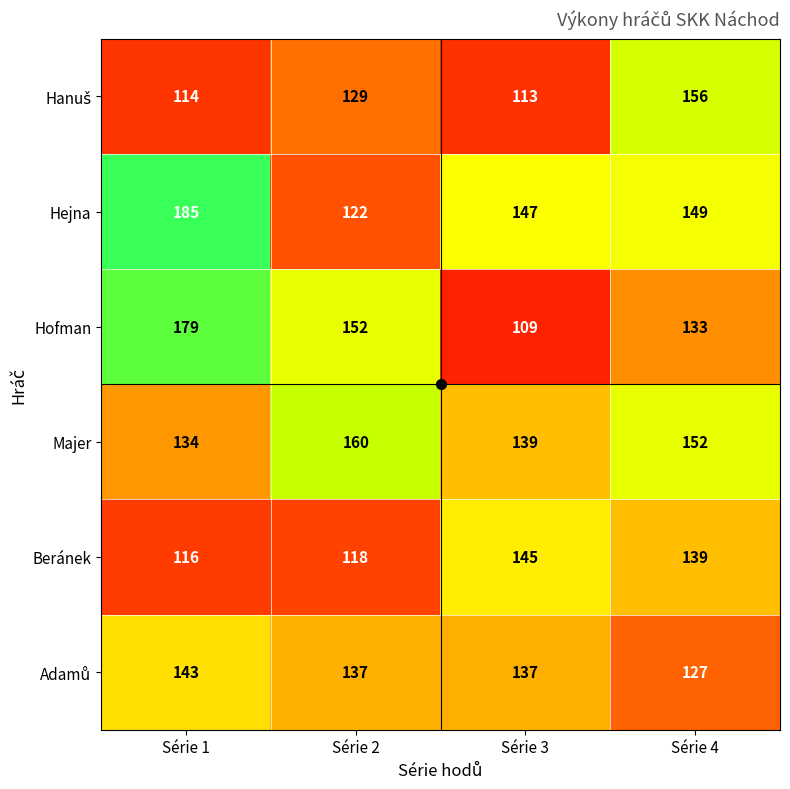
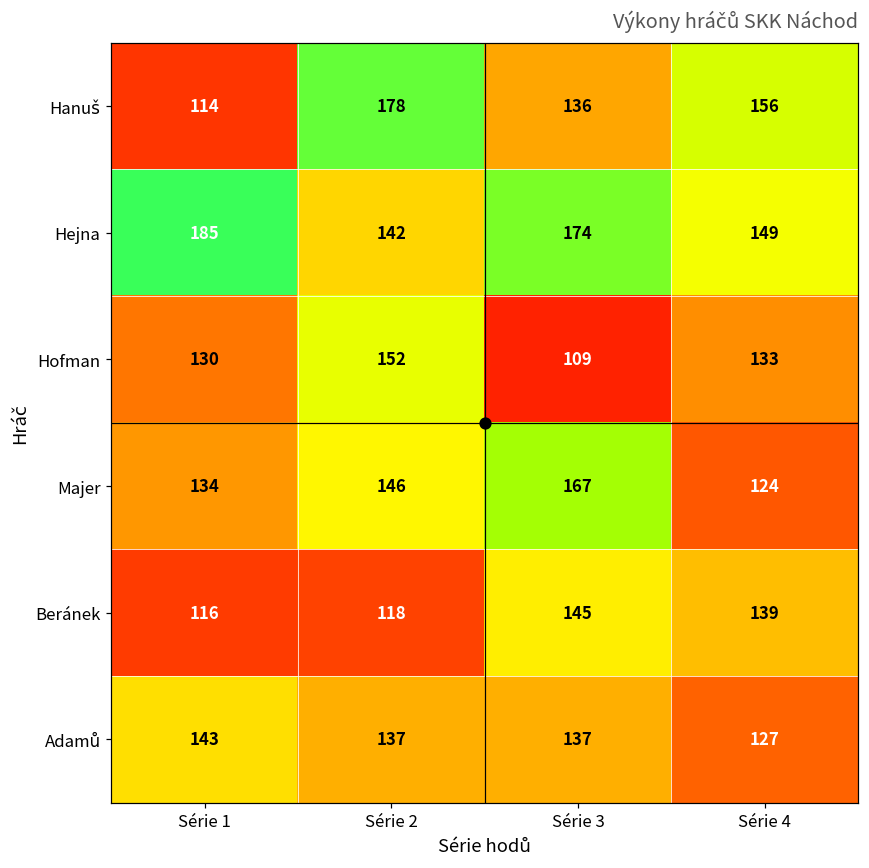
Hanuš, Série 2: 129 -> 178
Hanuš, Série 3: 113 -> 136
Hejna, Série 2: 122 -> 142
Hejna, Série 3: 147 -> 174
Hofman, Série 1: 179 -> 130
Majer, Série 2: 160 -> 146
Majer, Série 3: 139 -> 167
Majer, Série 4: 152 -> 124
